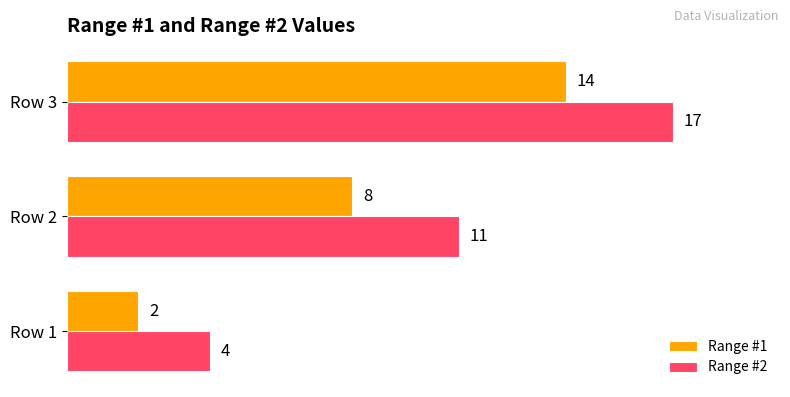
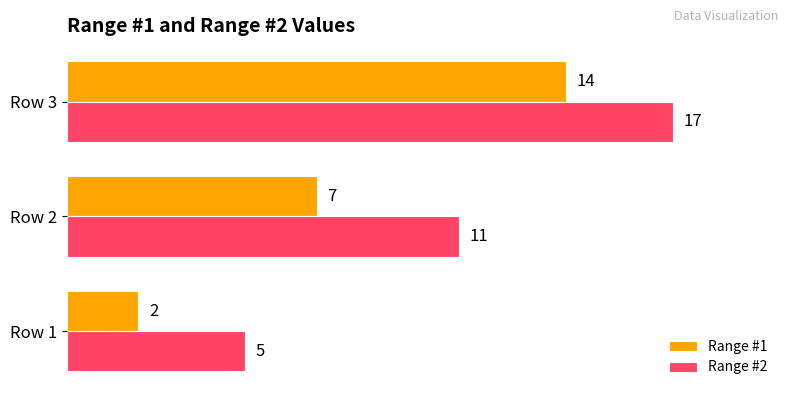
Range #1, Row 2: 8 -> 7
Range #2, Row 1: 4 -> 5
